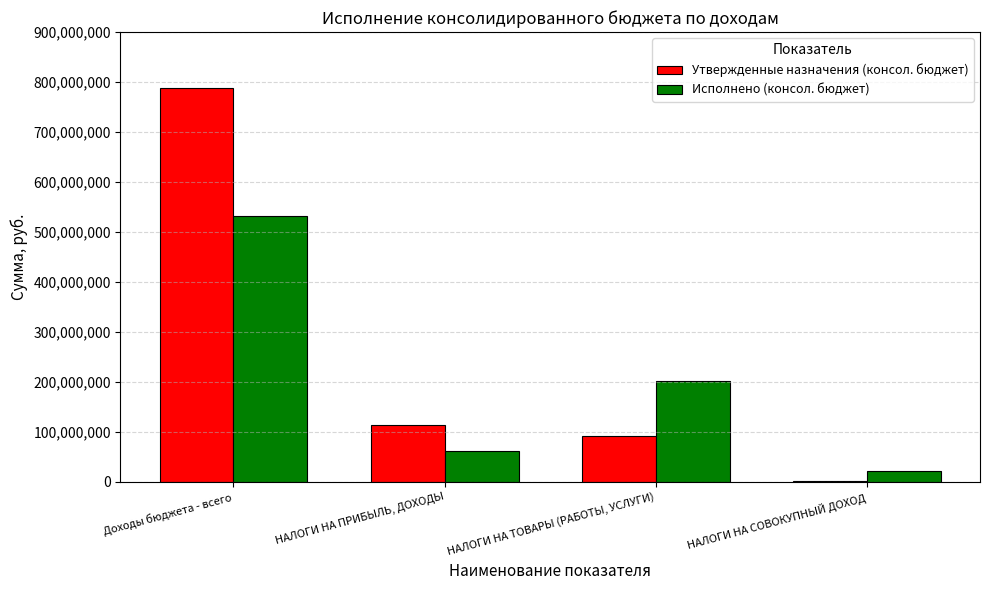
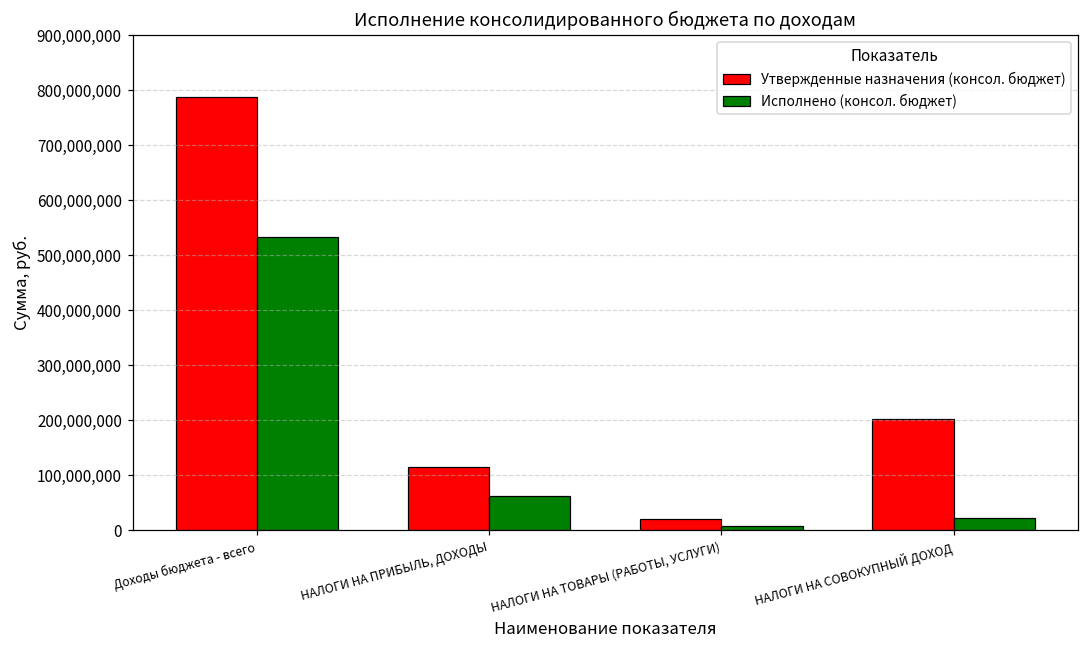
Утвержденные назначения (консол. бюджет), НАЛОГИ НА ТОВАРЫ (РАБОТЫ, УСЛУГИ): 90,000,000 -> 20,000,000
Исполнено (консол. бюджет), НАЛОГИ НА ТОВАРЫ (РАБОТЫ, УСЛУГИ): 200,000,000 -> 10,000,000
Утвержденные назначения (консол. бюджет), НАЛОГИ НА СОВОКУПНЫЙ ДОХОД: 0 -> 200,000,000
